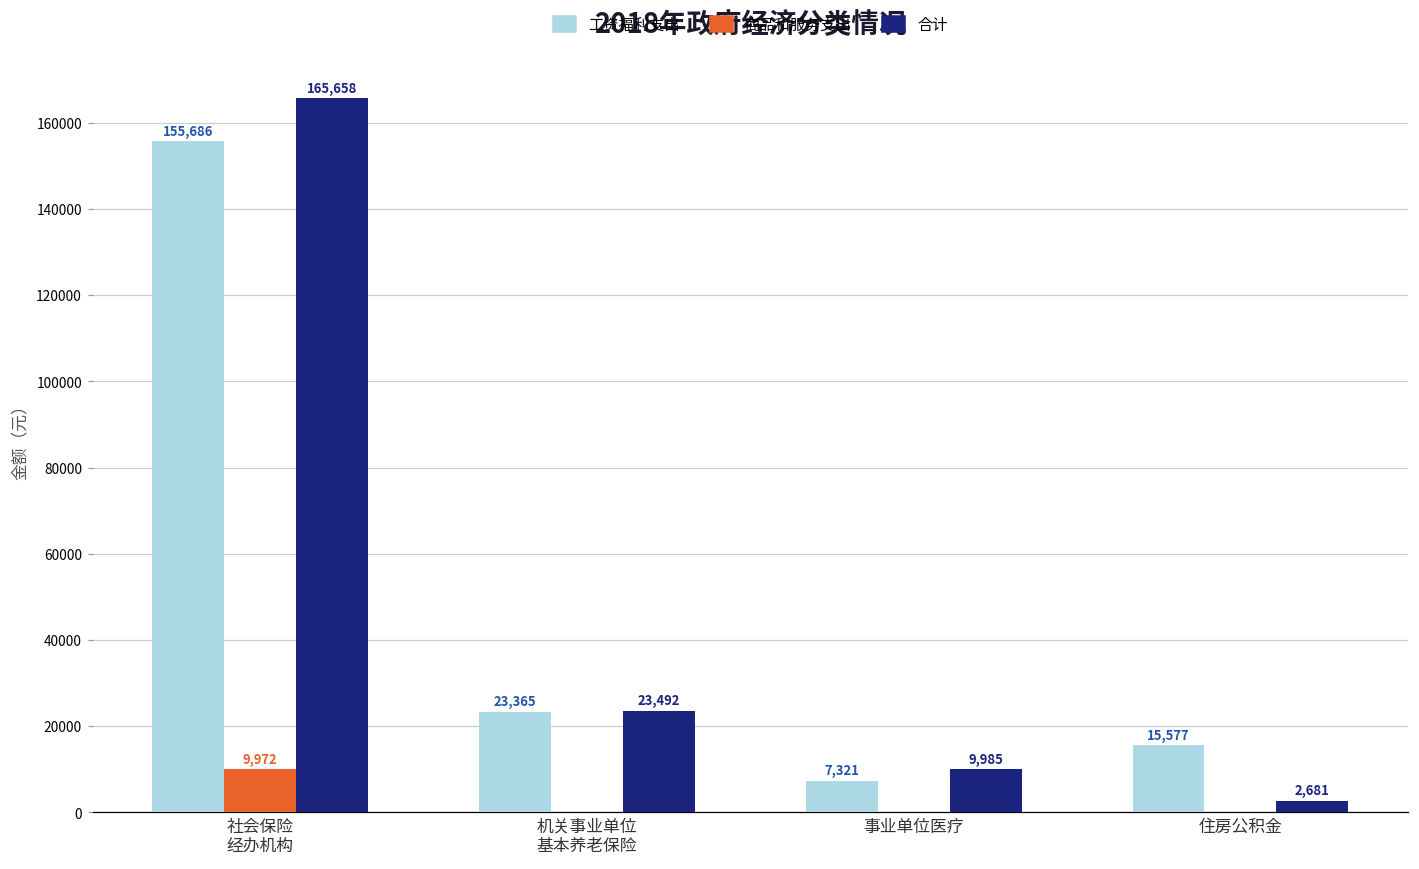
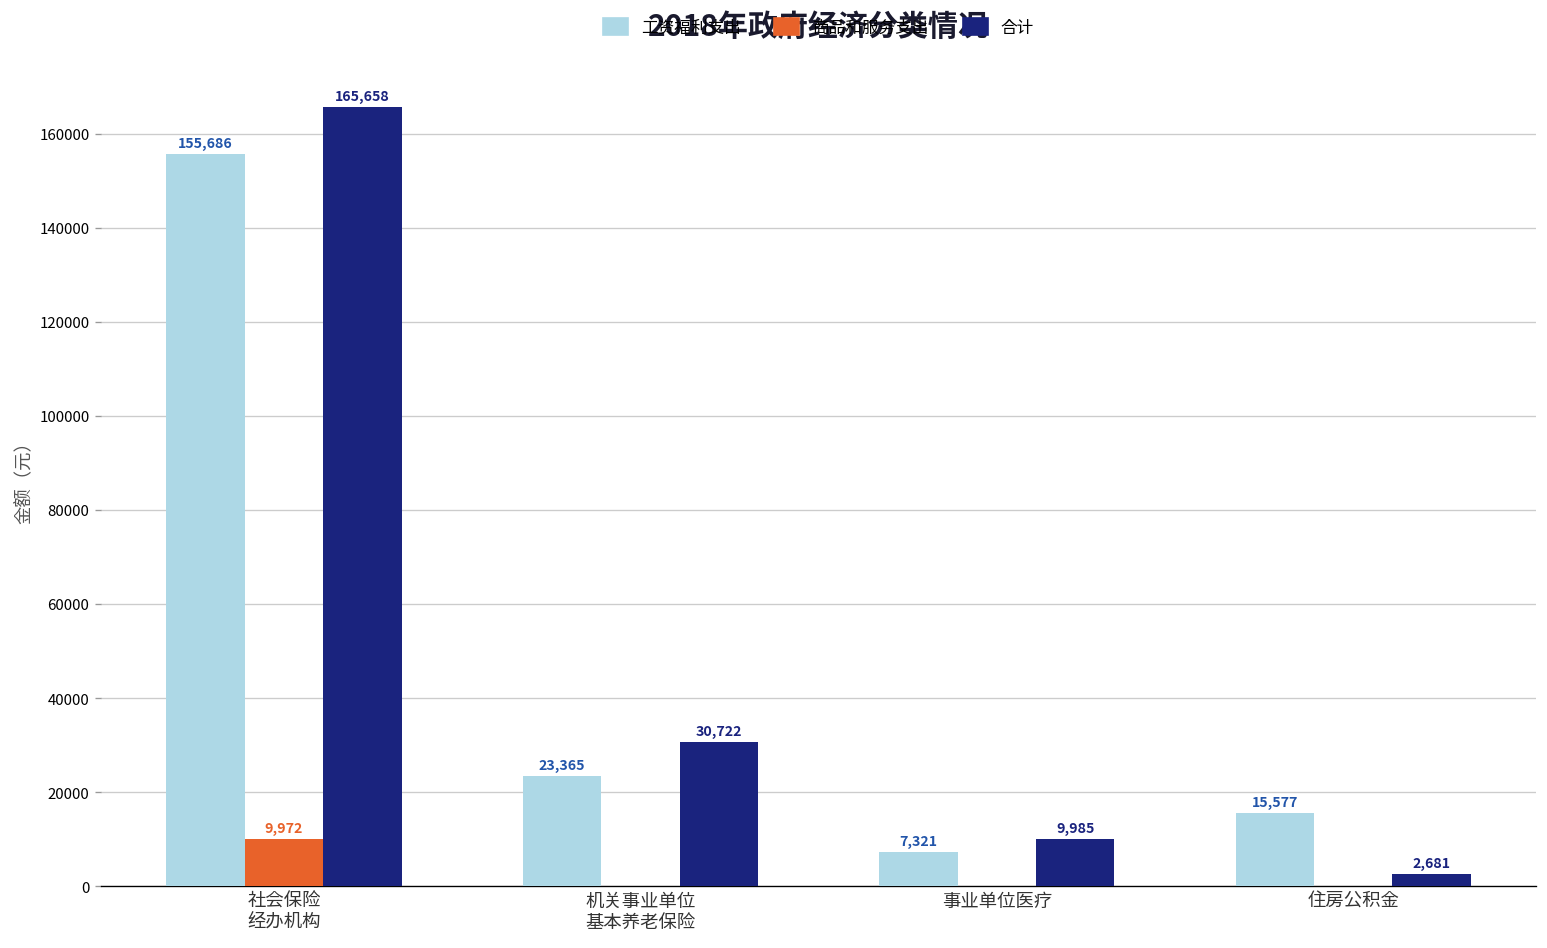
合计, 机关事业单位 基本养老保险: 23,492 -> 30,722
